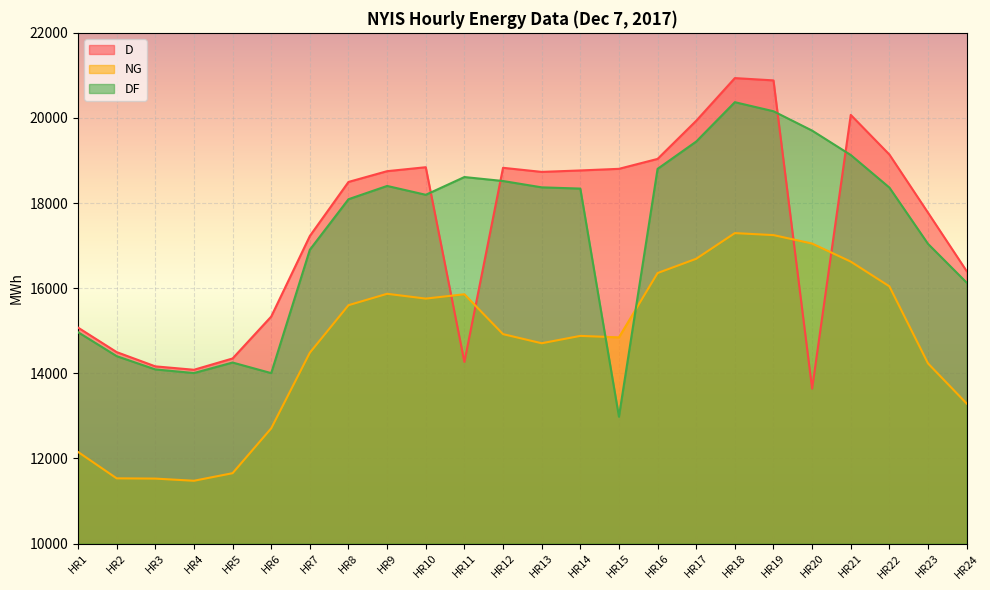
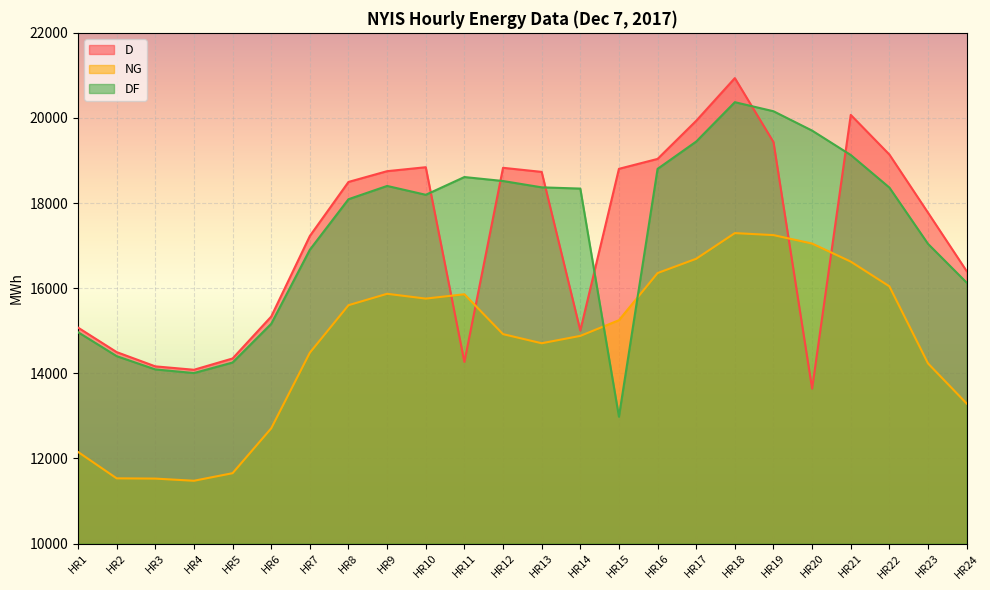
DF, HR6: 14000 -> 15200
D, HR14: 18800 -> 15000
NG, HR15: 14800 -> 15200
D, HR19: 20900 -> 19400
